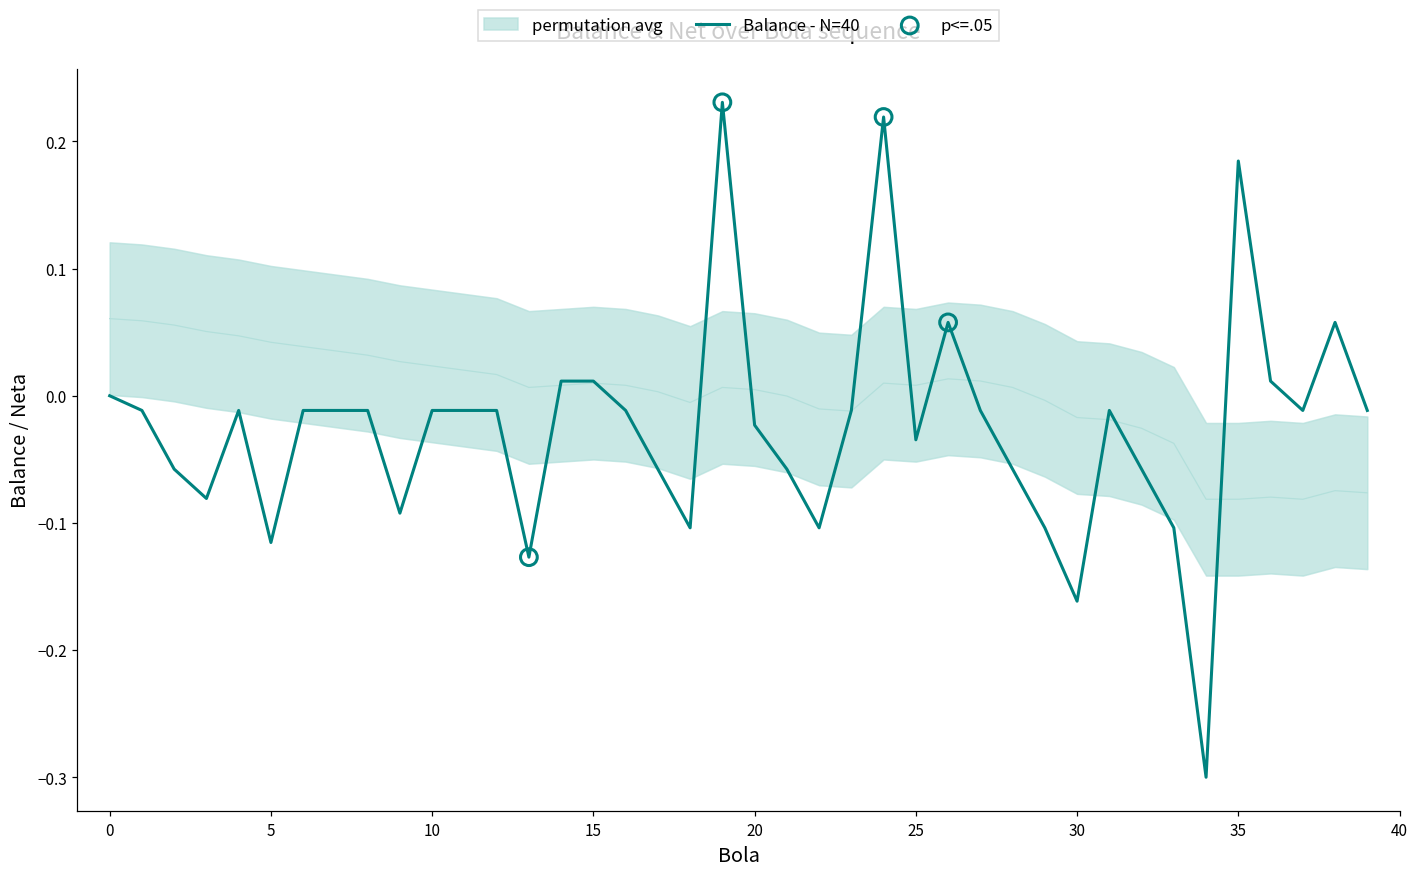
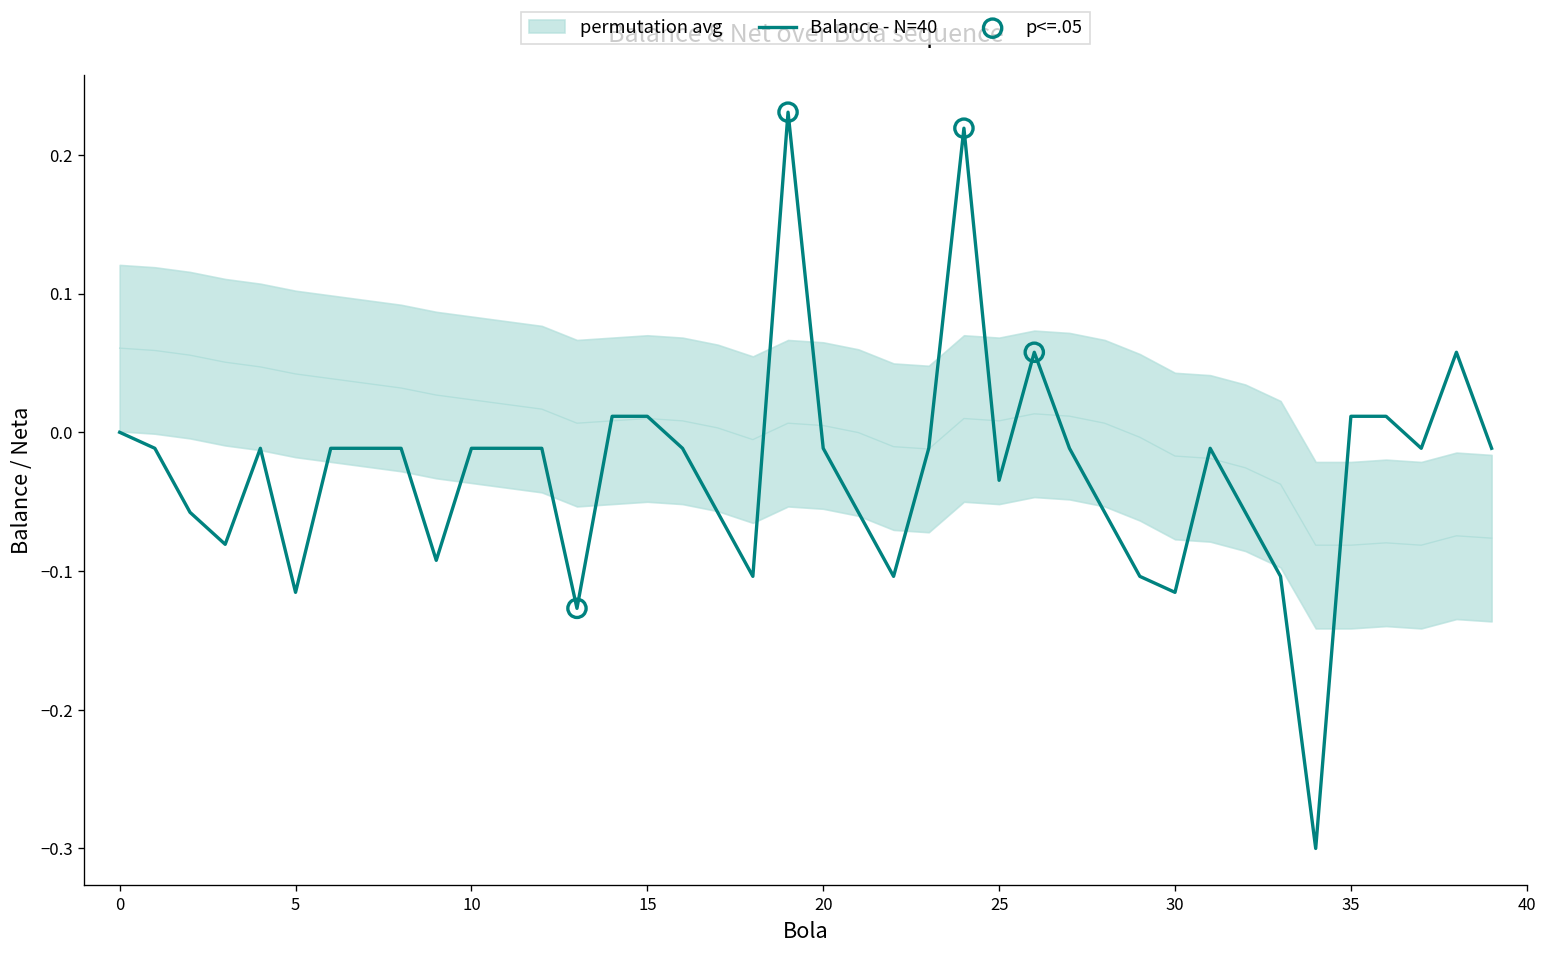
Balance - N=40, 20: -0.023 -> -0.012
Balance - N=40, 30: -0.162 -> -0.115
Balance - N=40, 35: 0.185 -> 0.012
